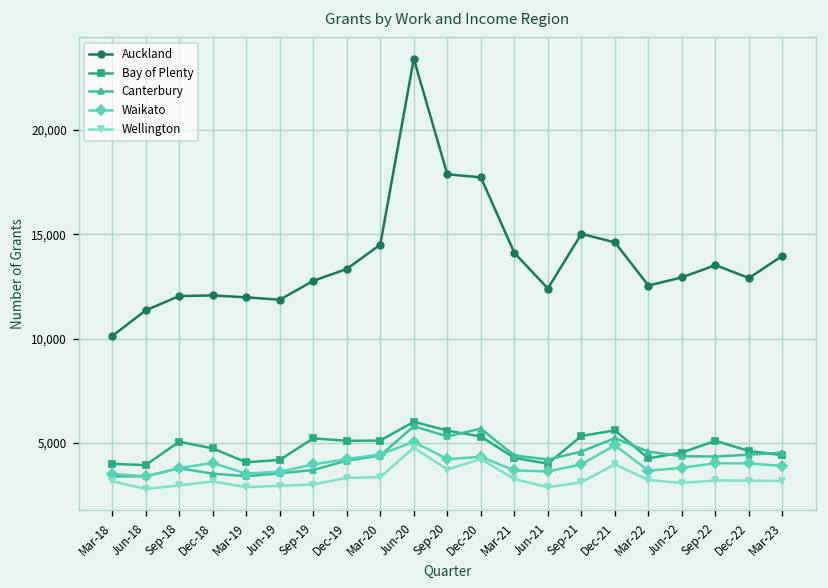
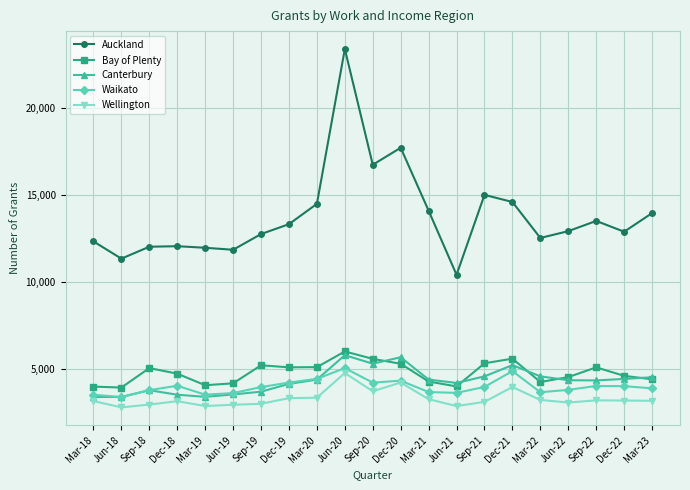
Auckland, Mar-18: 10,100 -> 12,300
Auckland, Sep-20: 17,900 -> 16,800
Auckland, Jun-21: 12,400 -> 10,400
